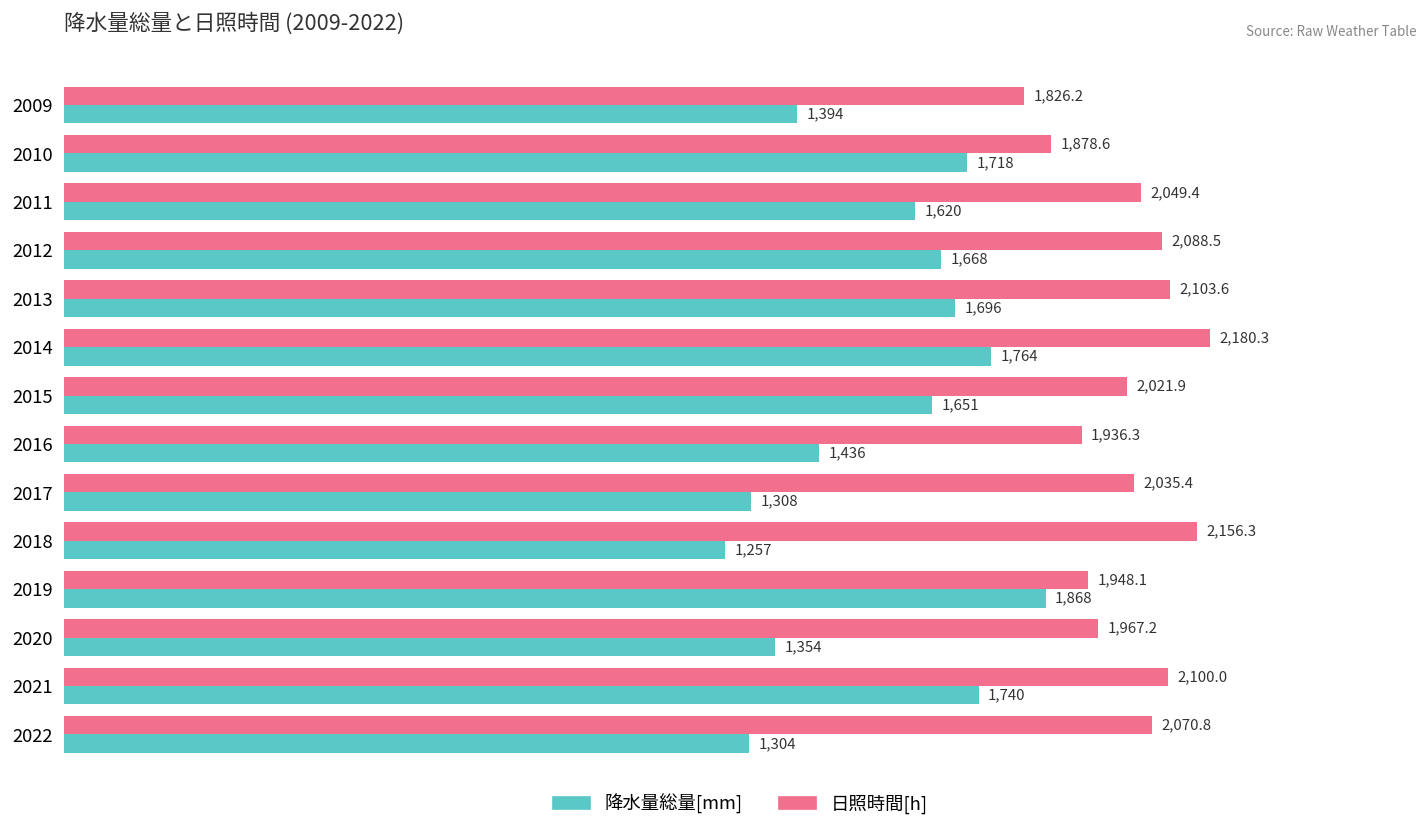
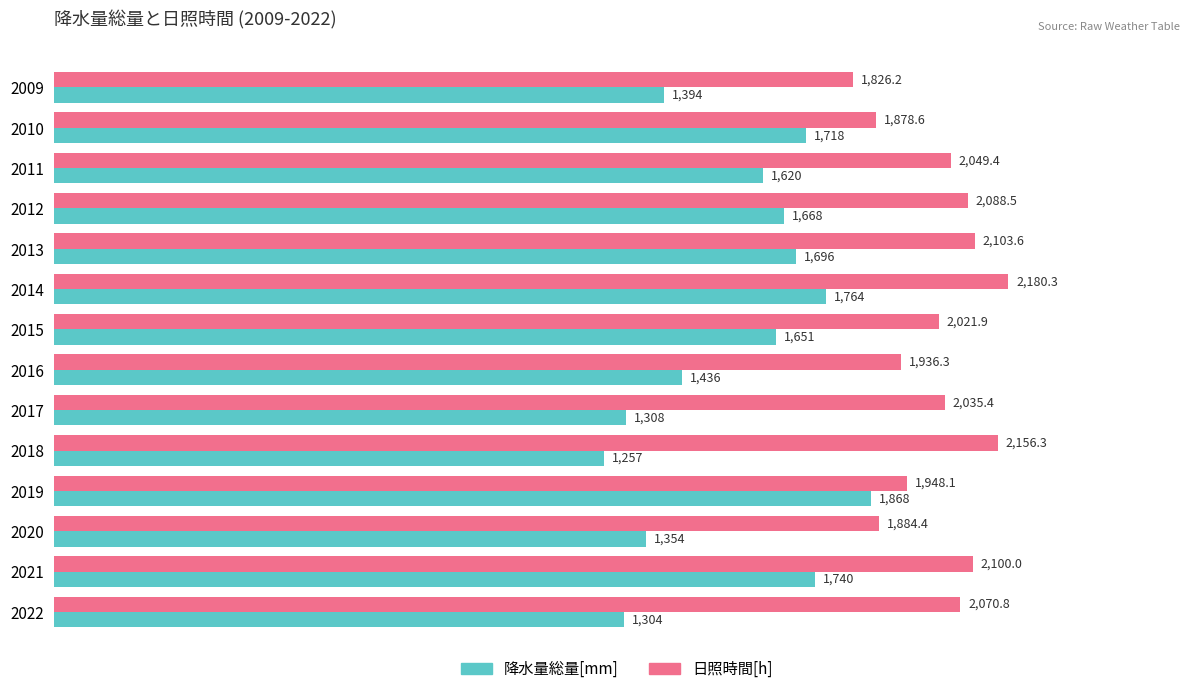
日照時間[h], 2020: 1,967.2 -> 1,884.4
